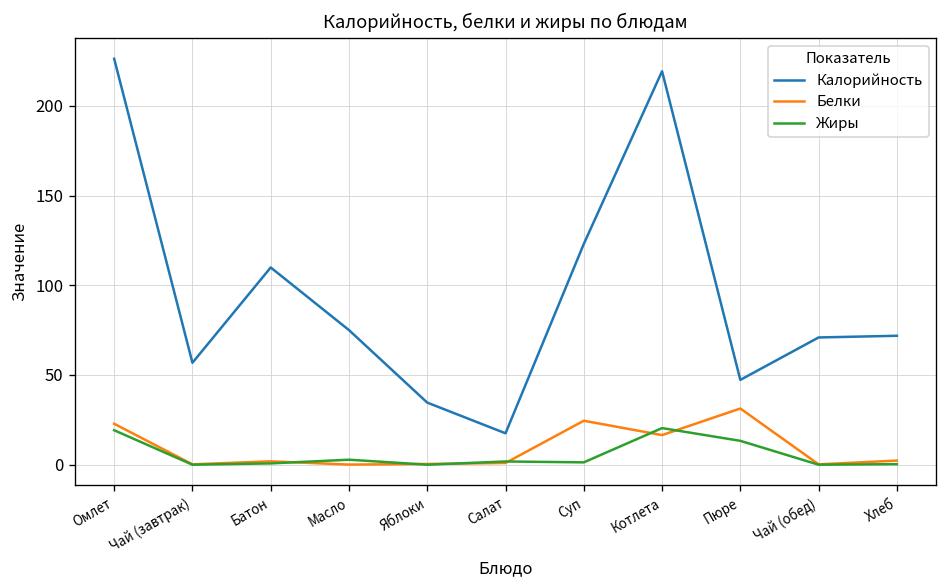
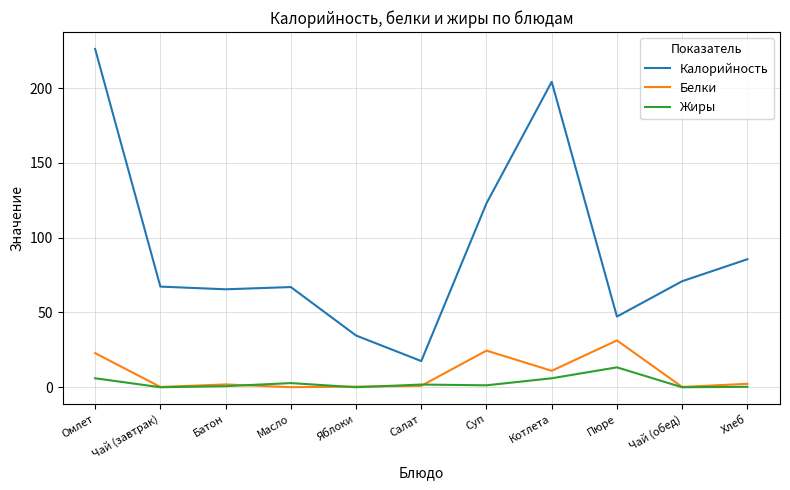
Жиры, Омлет: 19 -> 6
Калорийность, Чай (завтрак): 57 -> 67
Калорийность, Батон: 110 -> 66
Калорийность, Масло: 75 -> 67
Калорийность, Котлета: 219 -> 204
Белки, Котлета: 17 -> 11
Жиры, Котлета: 20 -> 6
Калорийность, Хлеб: 72 -> 86
